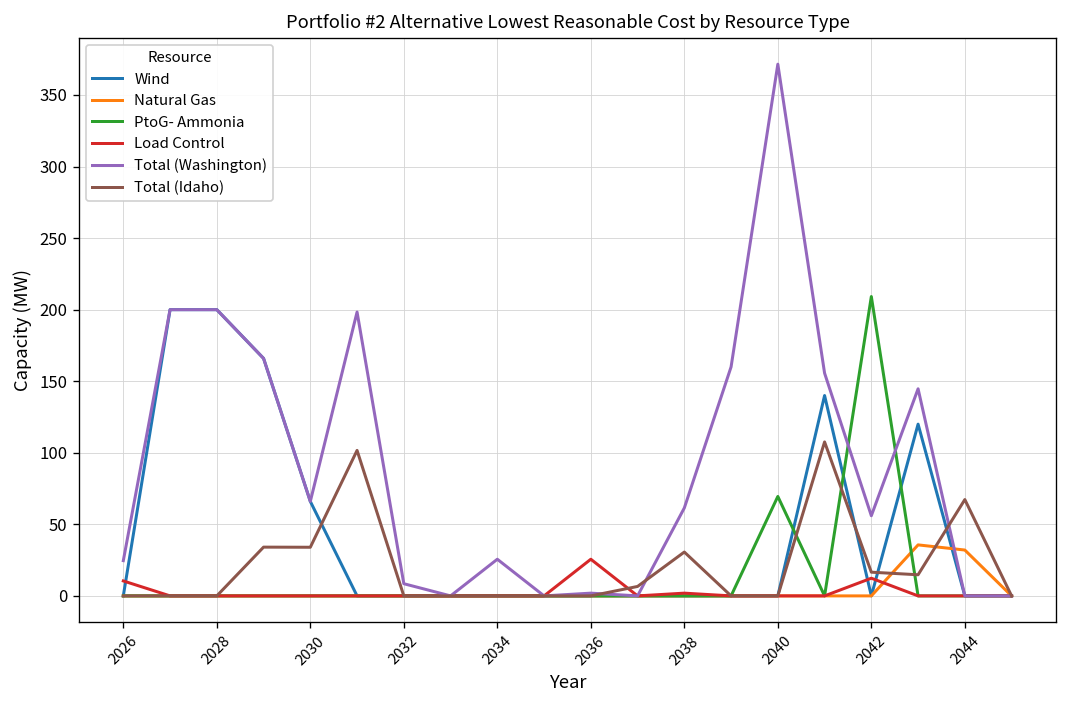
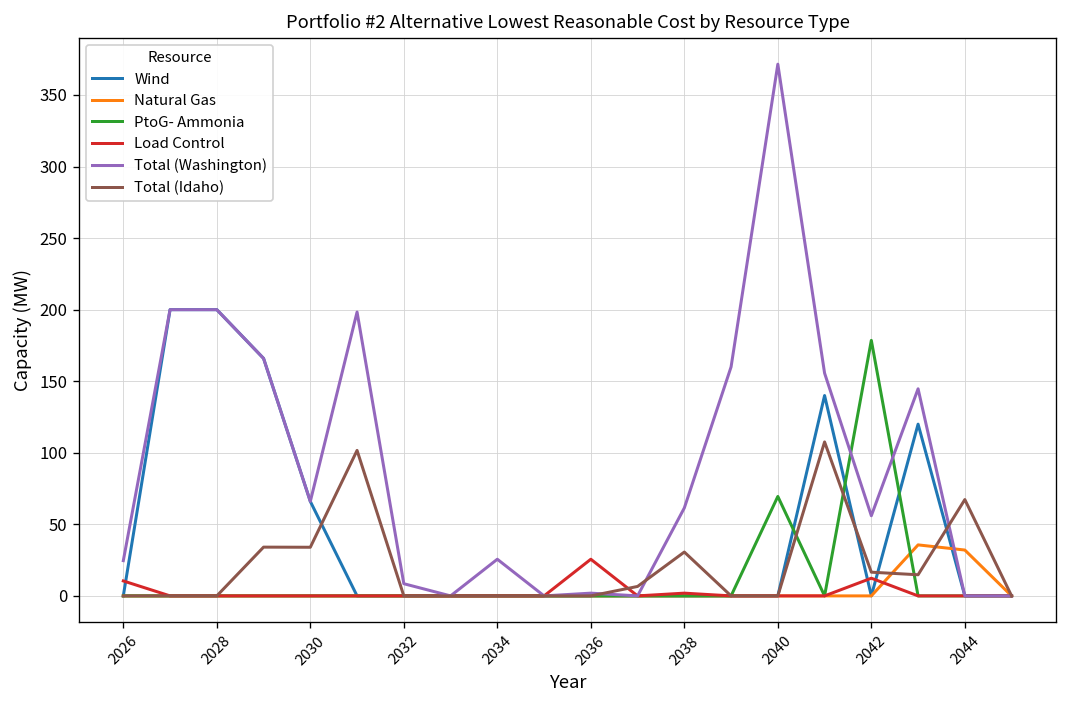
PtoG- Ammonia, 2042: 209 -> 179
